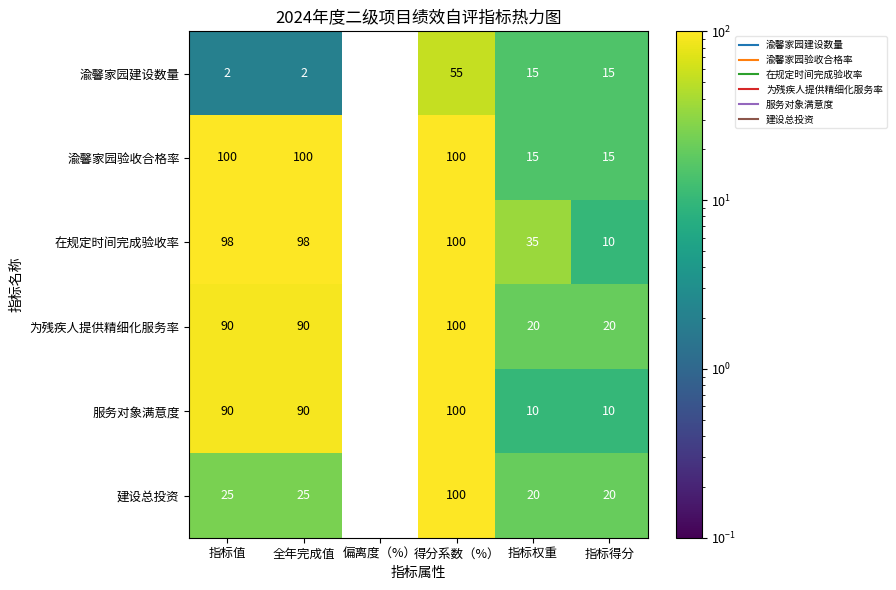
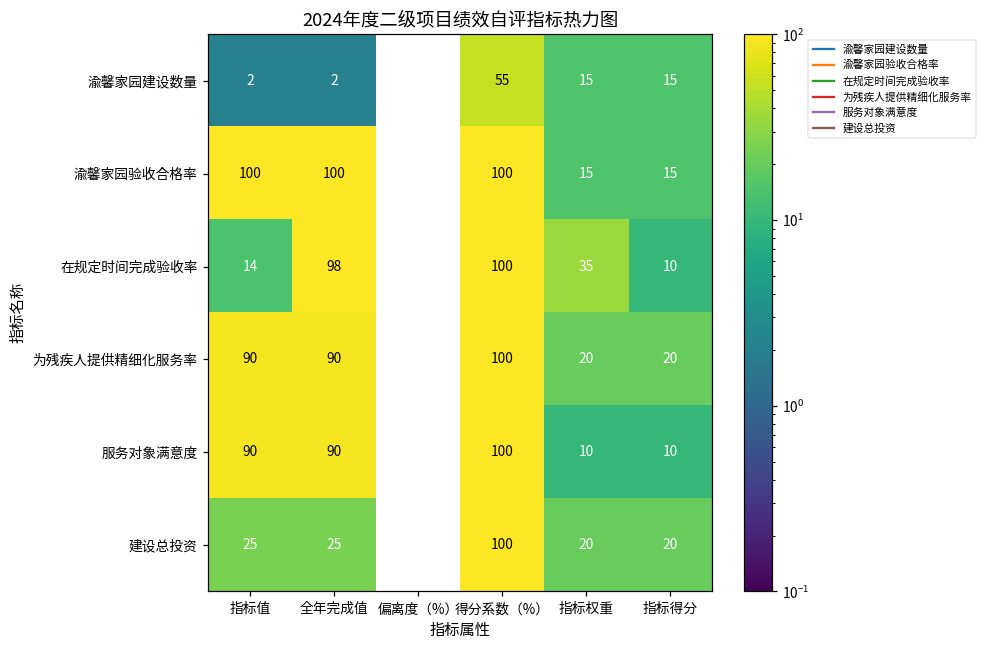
在规定时间完成验收率, 指标值: 98 -> 14
